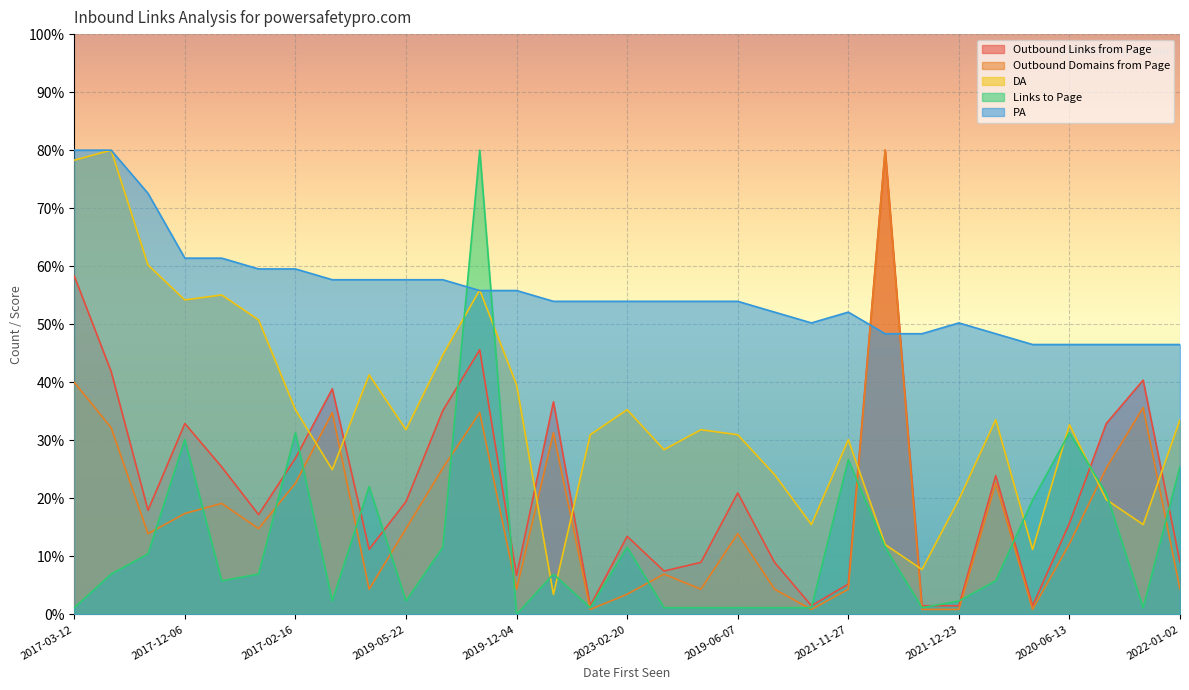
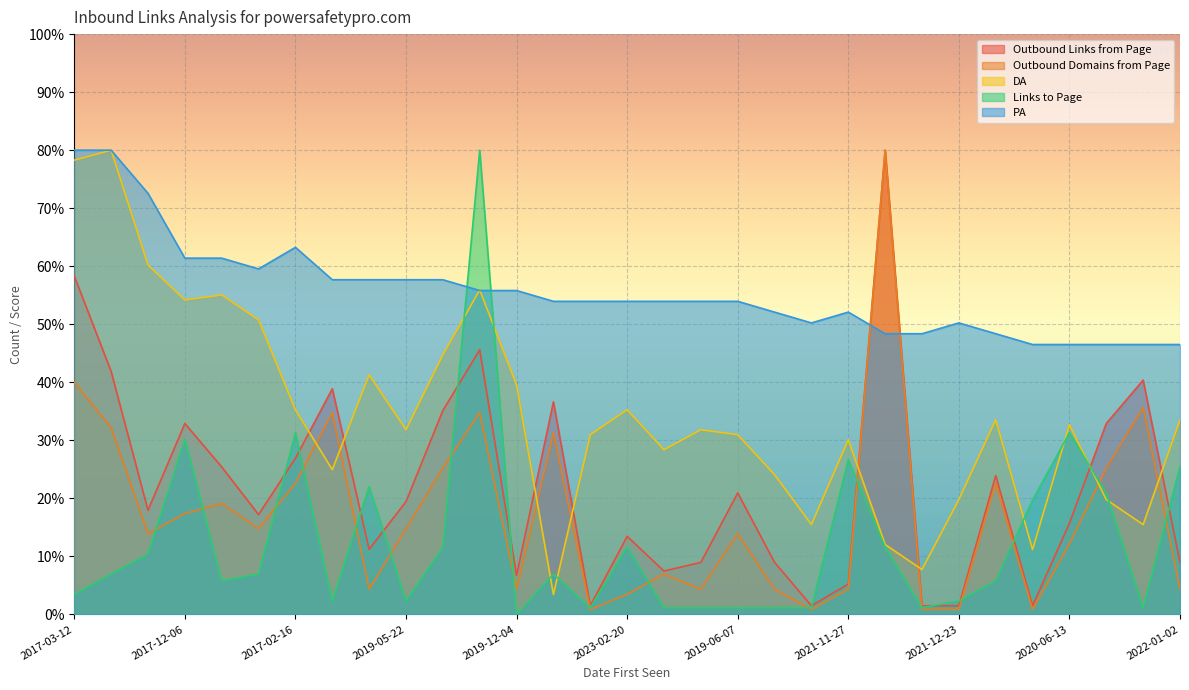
Links to Page, 2017-03-12: 1% -> 3%
PA, 2017-02-16: 60% -> 63%
